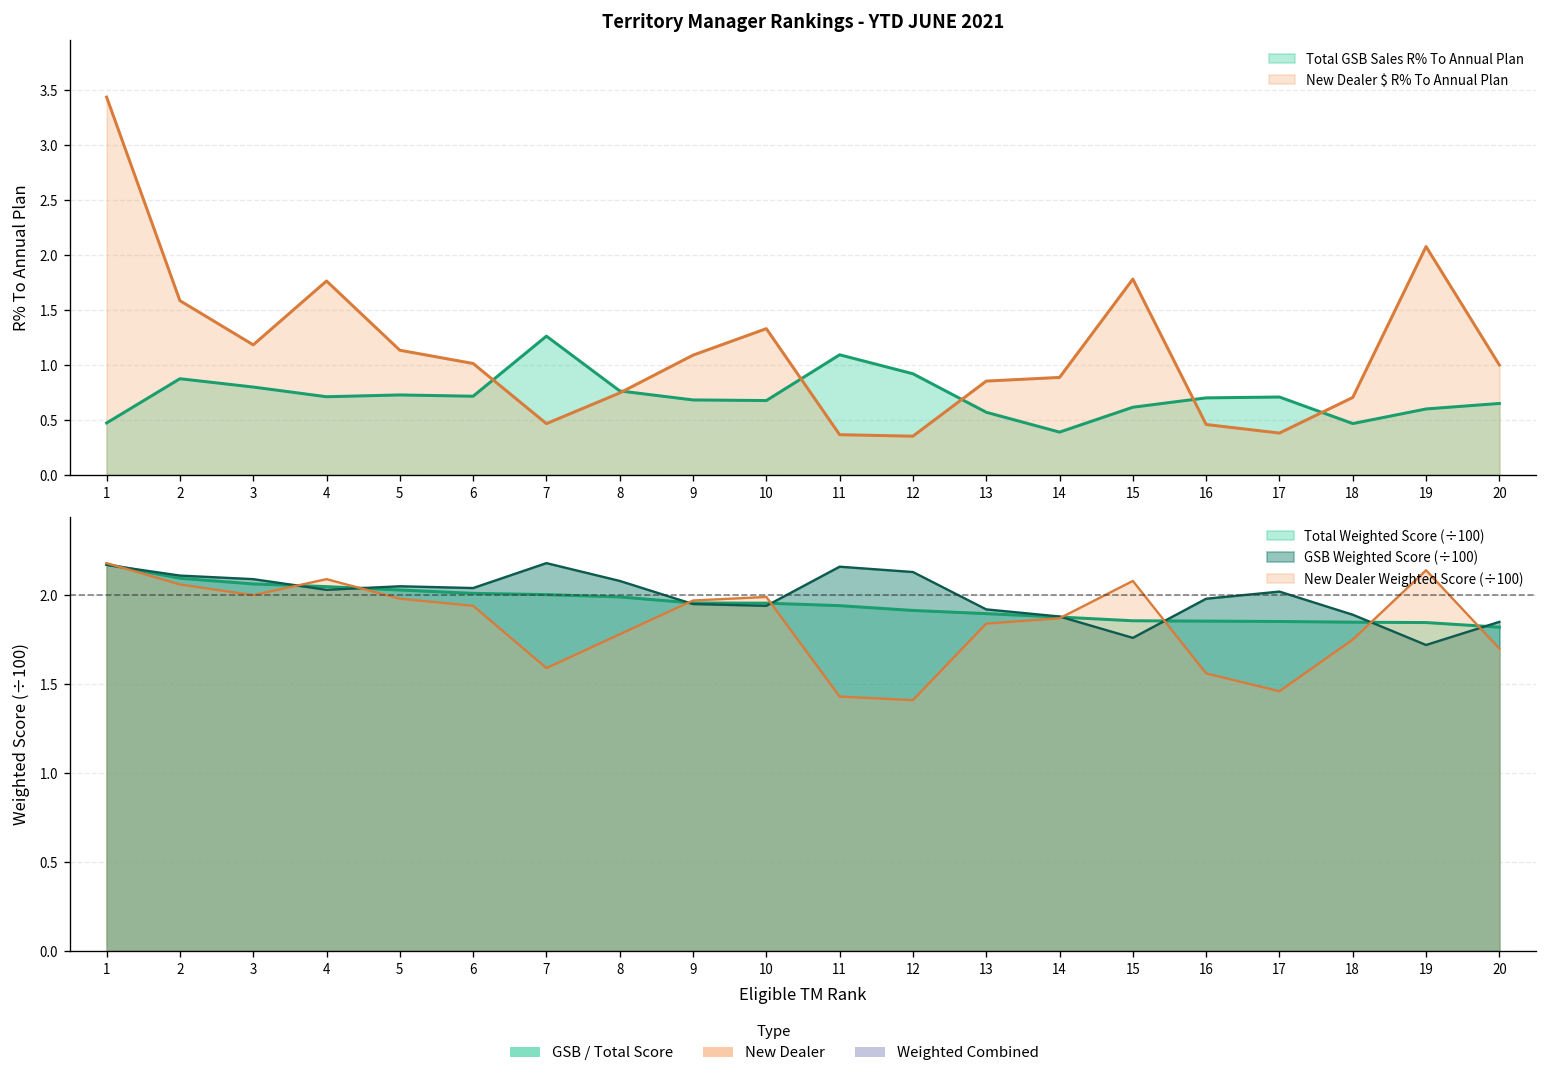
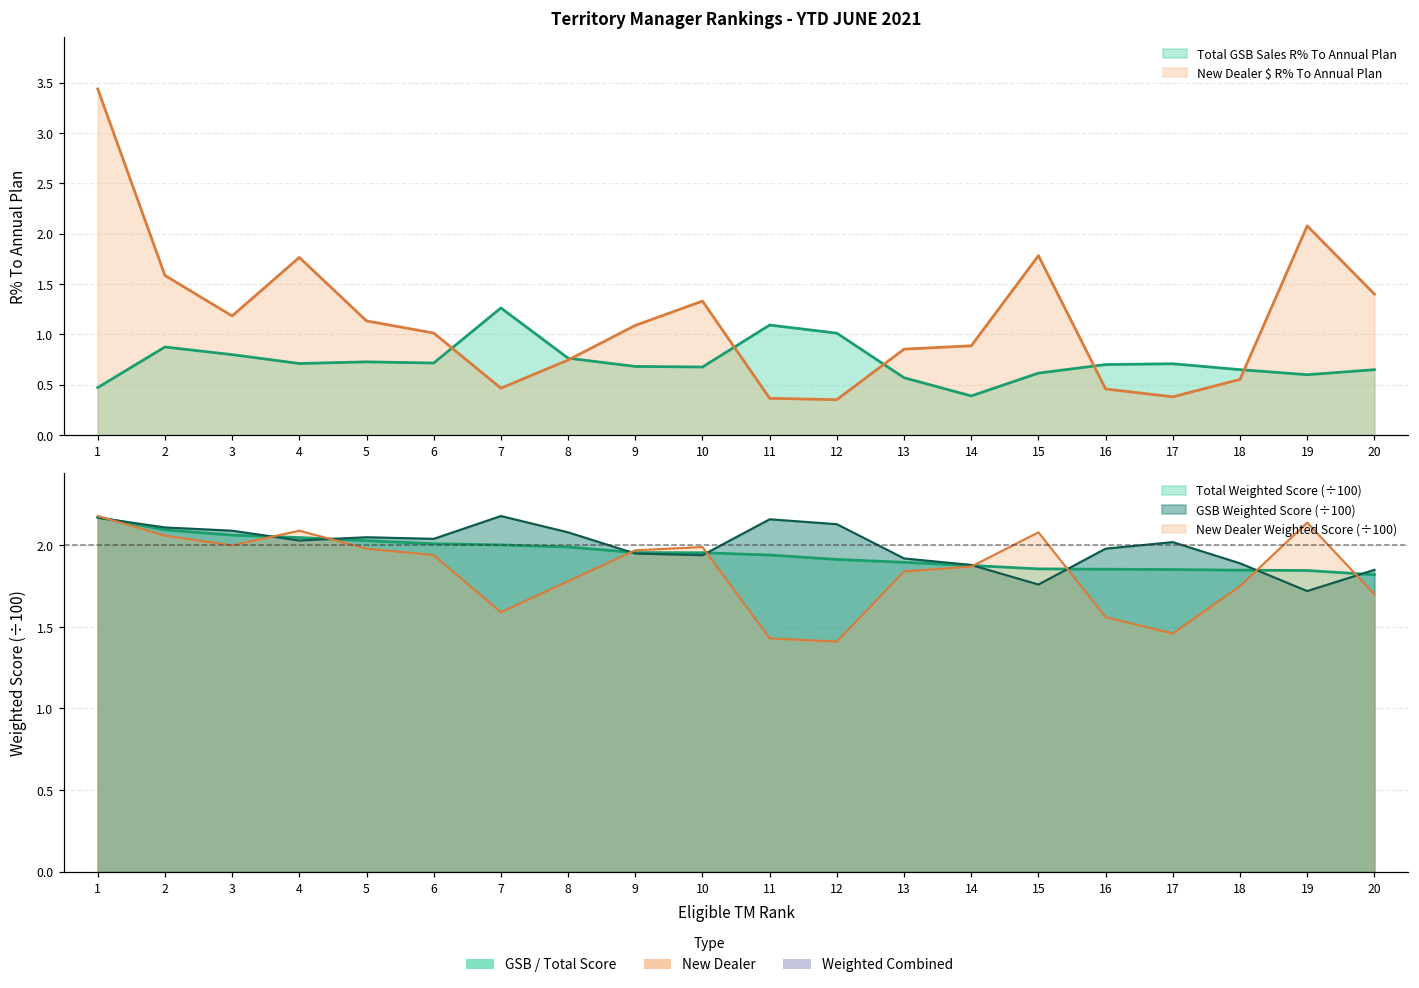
Territory Manager Rankings - YTD JUNE 2021, Total GSB Sales R% To Annual Plan, 12: 0.9 -> 1.0
Territory Manager Rankings - YTD JUNE 2021, Total GSB Sales R% To Annual Plan, 18: 0.5 -> 0.7
Territory Manager Rankings - YTD JUNE 2021, New Dealer $ R% To Annual Plan, 18: 0.7 -> 0.6
Territory Manager Rankings - YTD JUNE 2021, New Dealer $ R% To Annual Plan, 20: 1.0 -> 1.4
